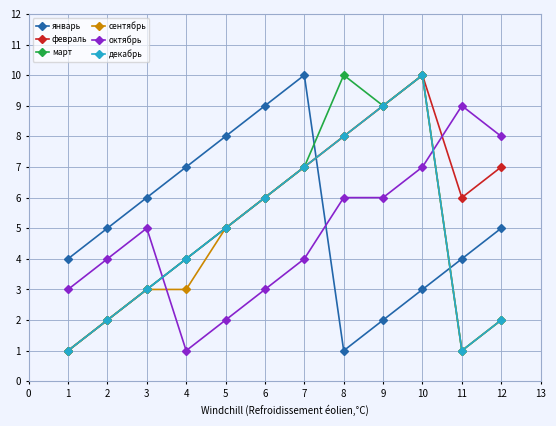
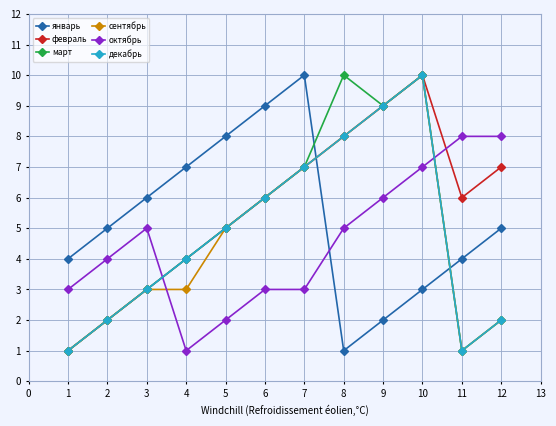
октябрь, 7: 4 -> 3
октябрь, 8: 6 -> 5
октябрь, 11: 9 -> 8
